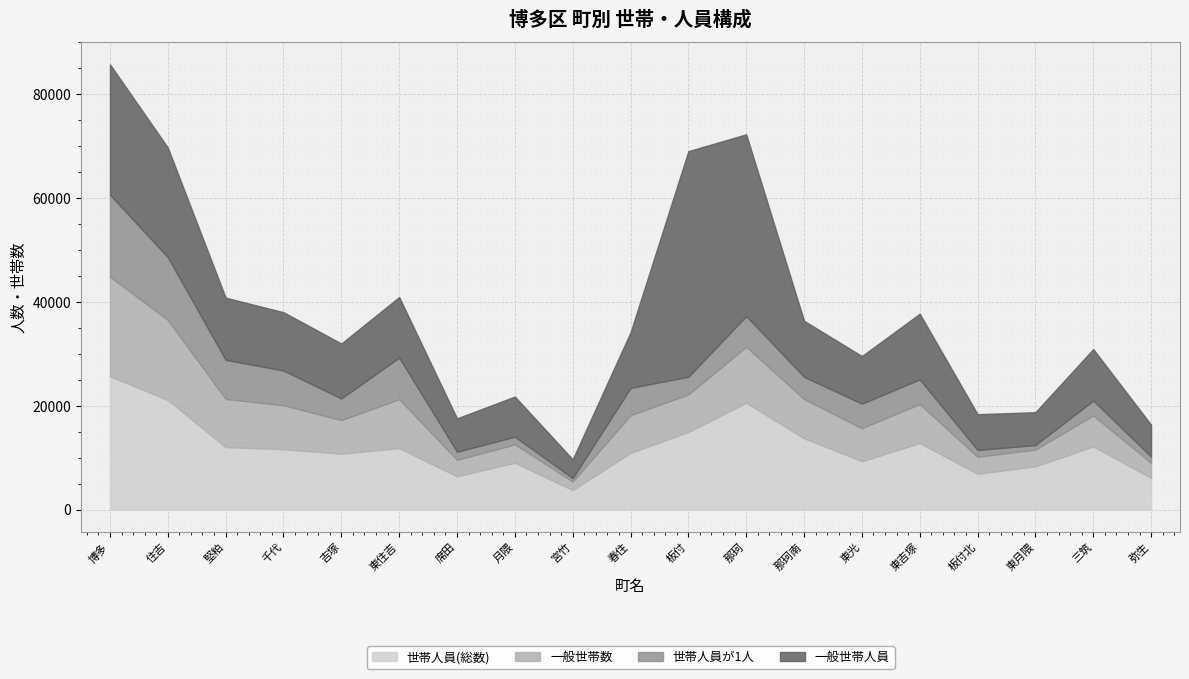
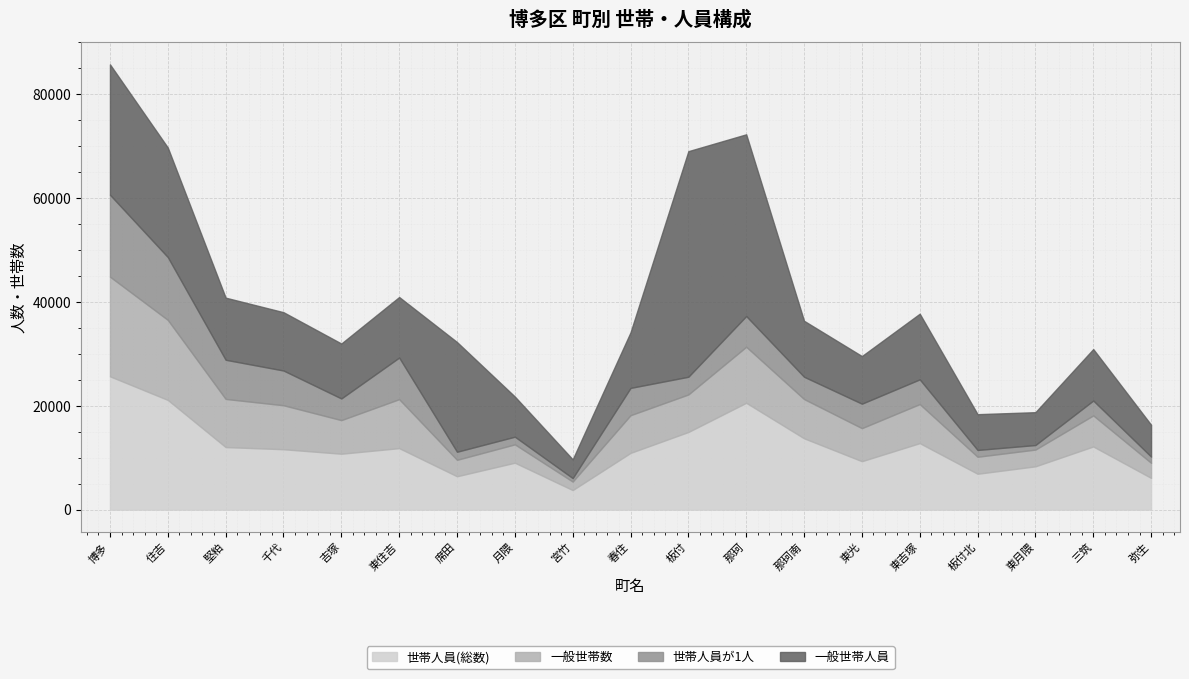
一般世帯人員, 席田: 6000 -> 21000
